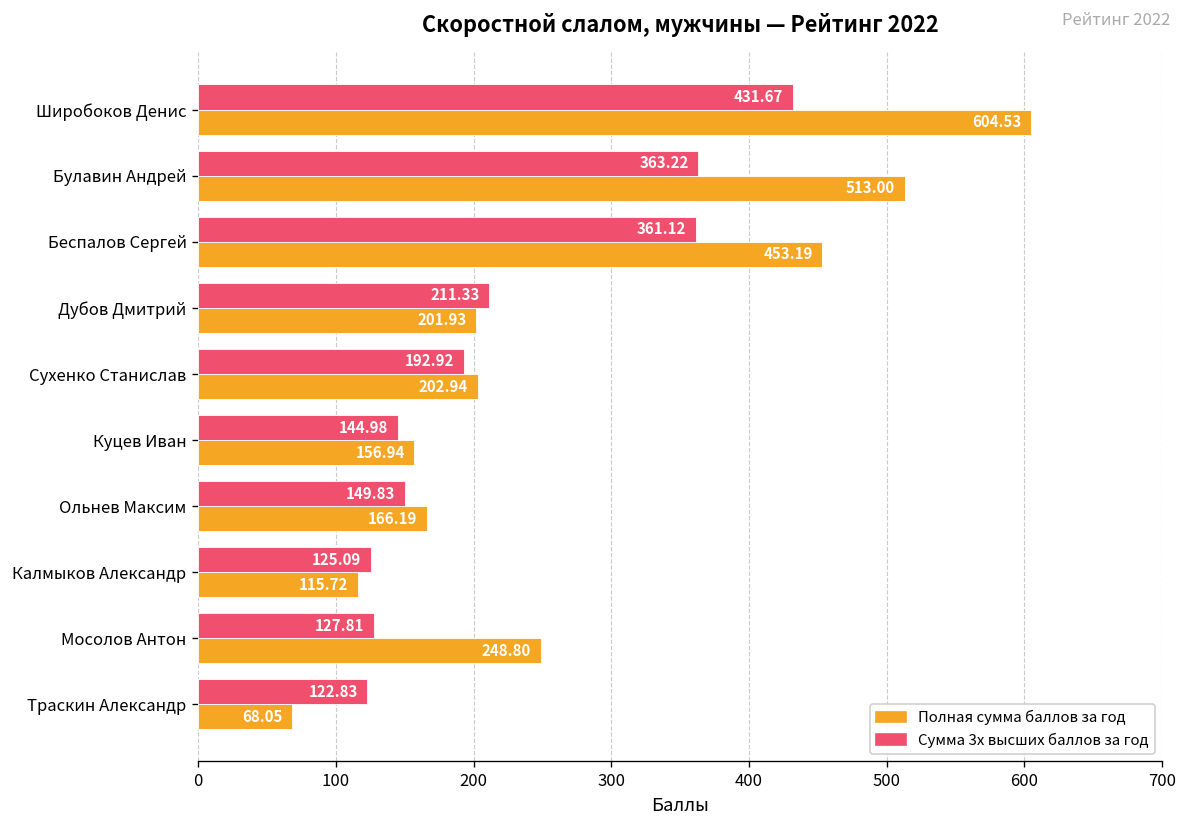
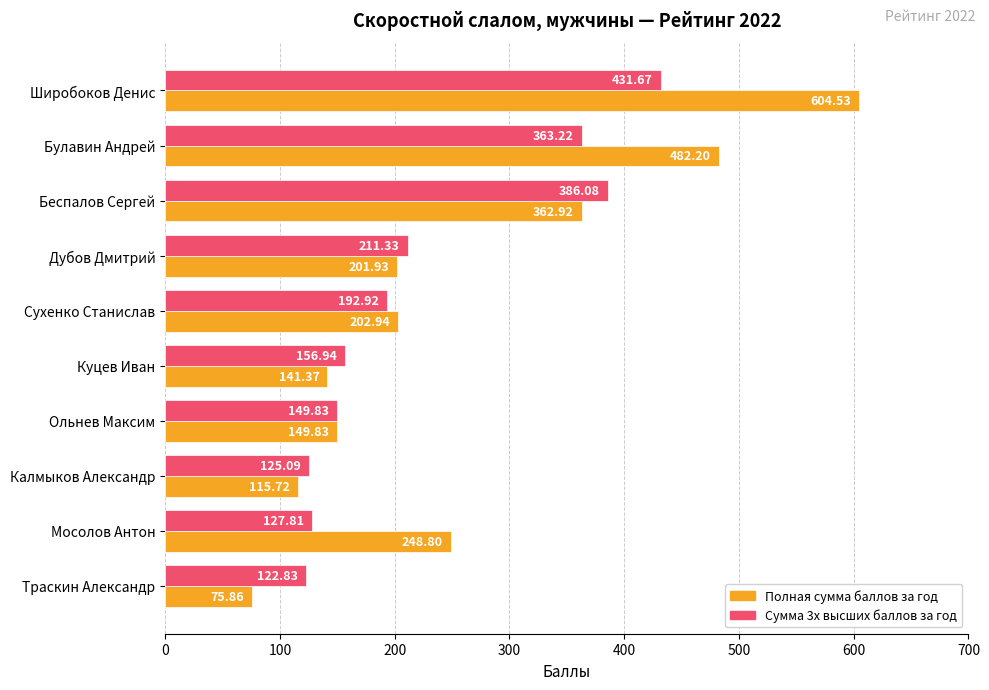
Полная сумма баллов за год, Булавин Андрей: 513.00 -> 482.20
Сумма 3х высших баллов за год, Беспалов Сергей: 361.12 -> 386.08
Полная сумма баллов за год, Беспалов Сергей: 453.19 -> 362.92
Сумма 3х высших баллов за год, Куцев Иван: 144.98 -> 156.94
Полная сумма баллов за год, Куцев Иван: 156.94 -> 141.37
Полная сумма баллов за год, Ольнев Максим: 166.19 -> 149.83
Полная сумма баллов за год, Траскин Александр: 68.05 -> 75.86
